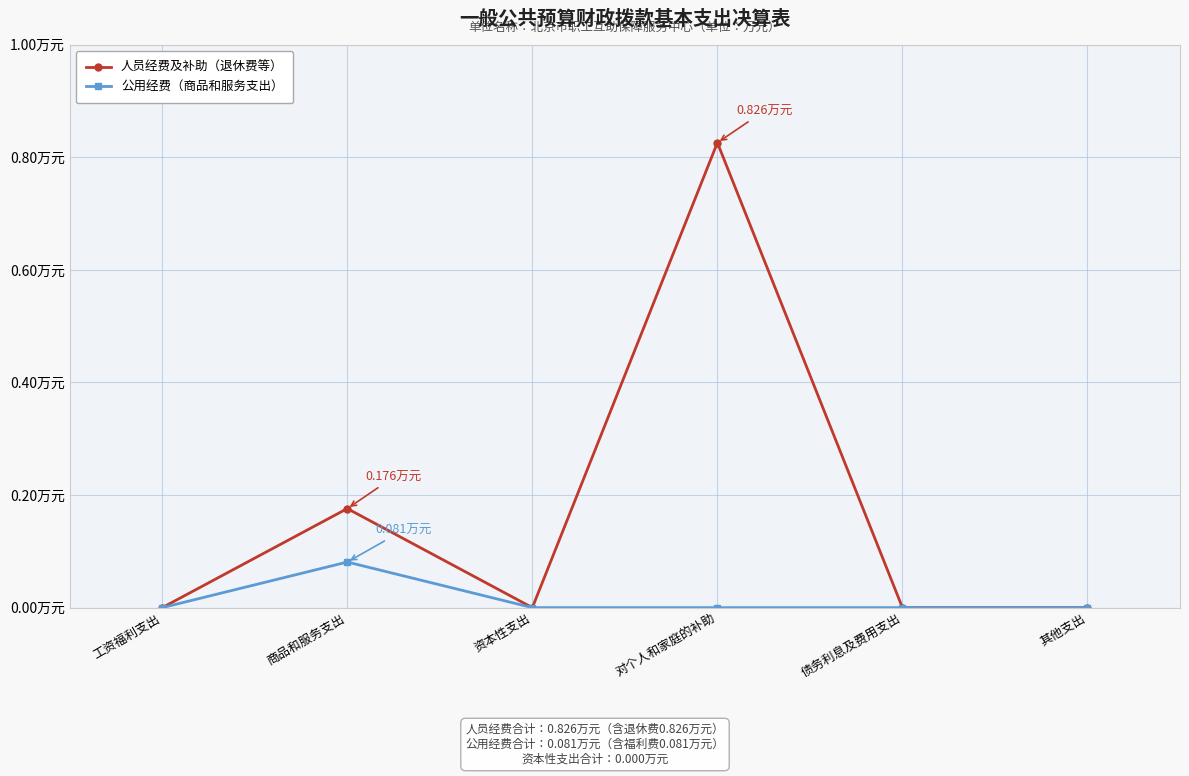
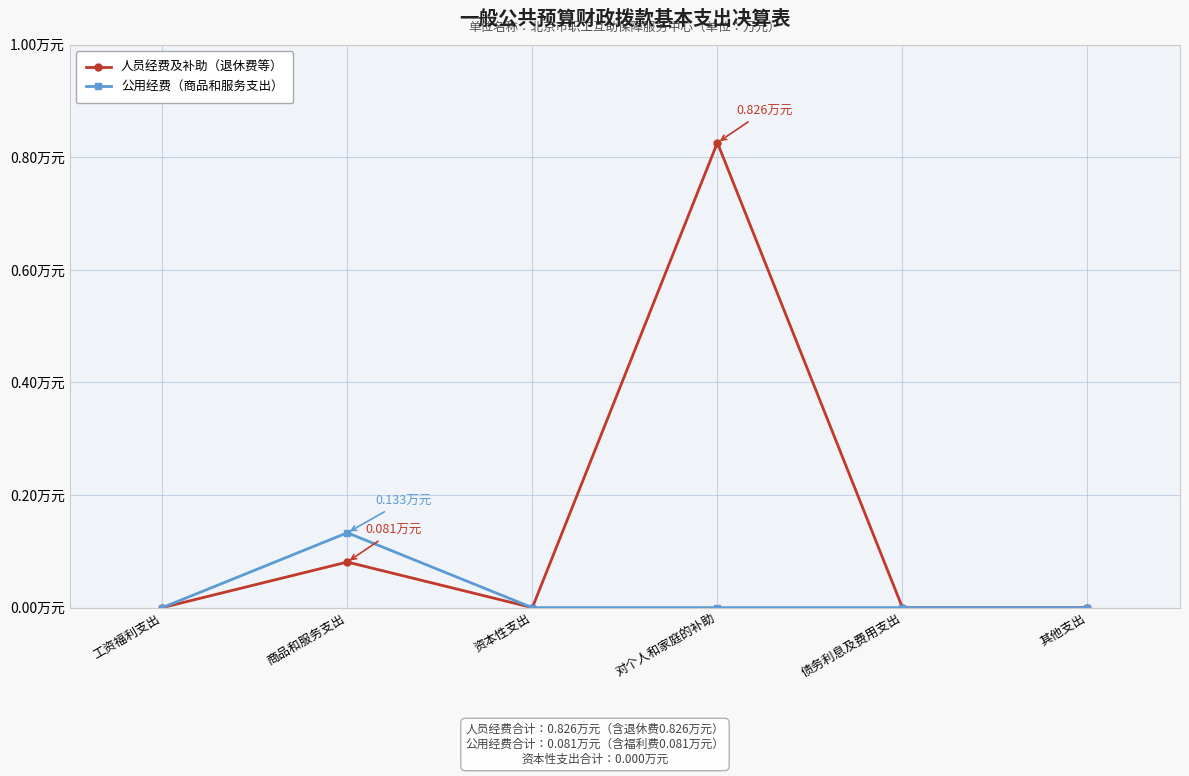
人员经费及补助（退休费等）, 商品和服务支出: 0.176 -> 0.081
公用经费（商品和服务支出）, 商品和服务支出: 0.081 -> 0.133
